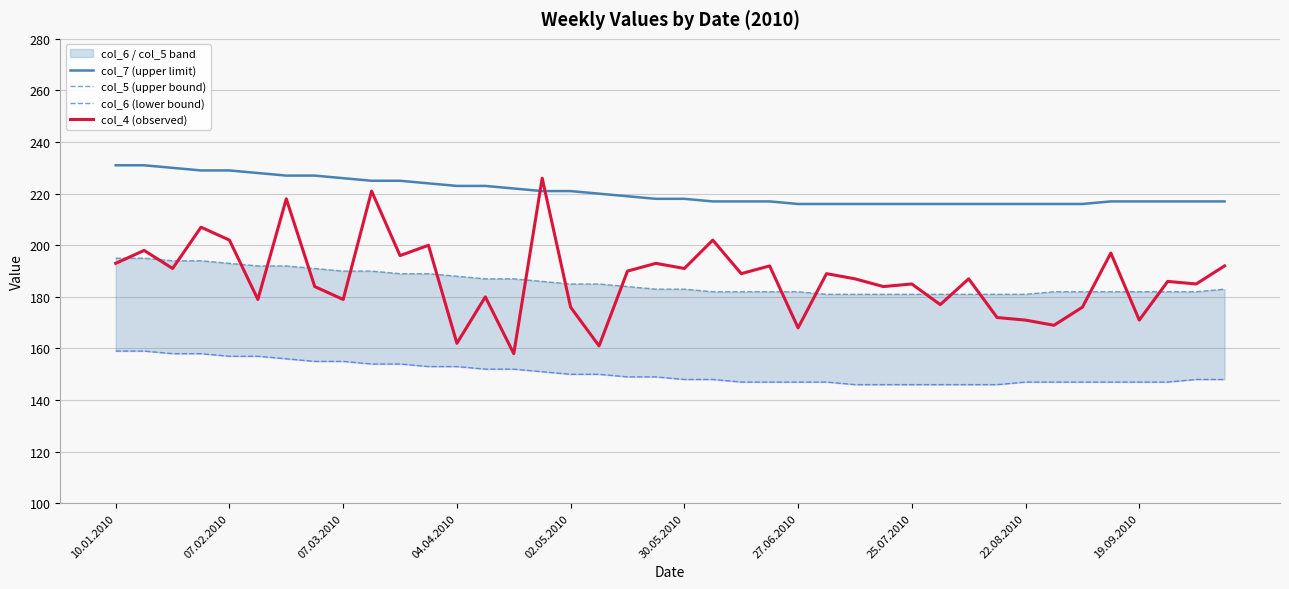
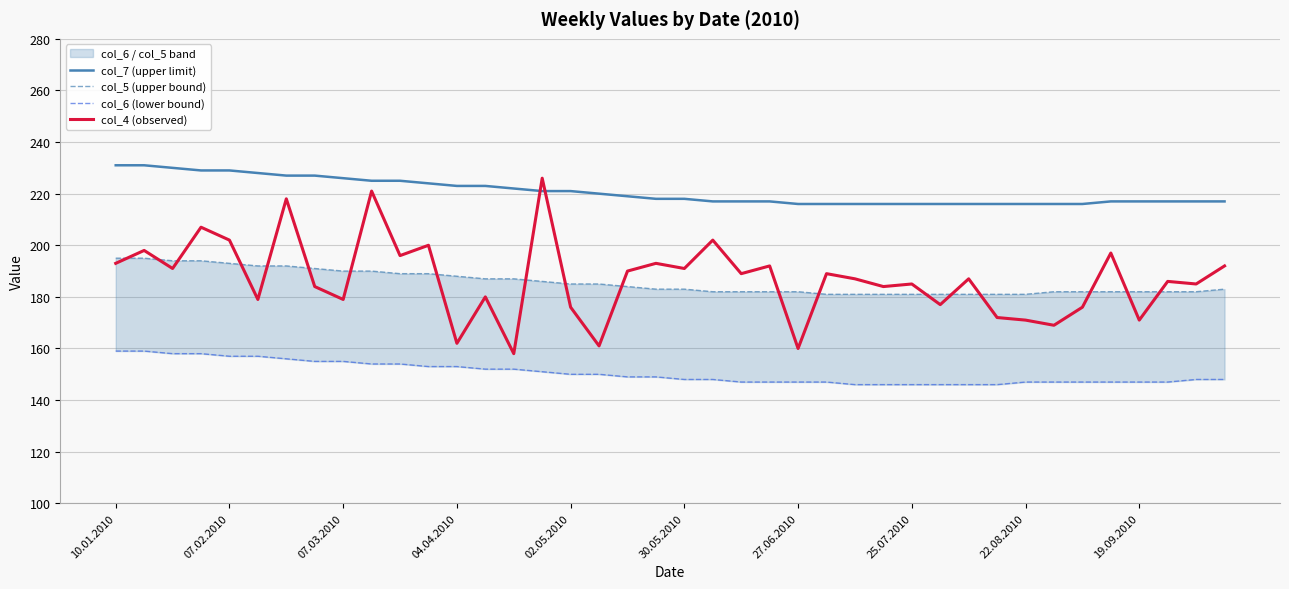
col_4 (observed), 27.06.2010: 168 -> 160
